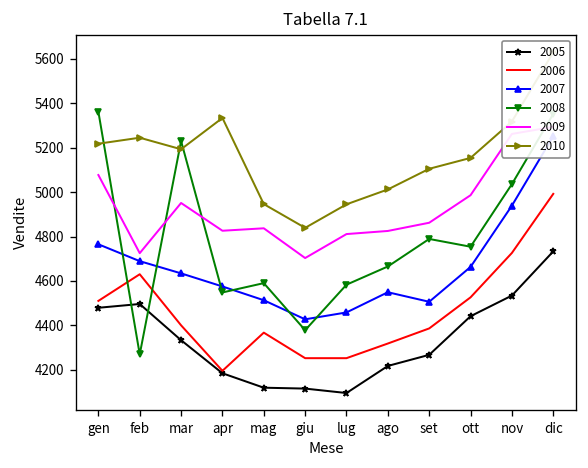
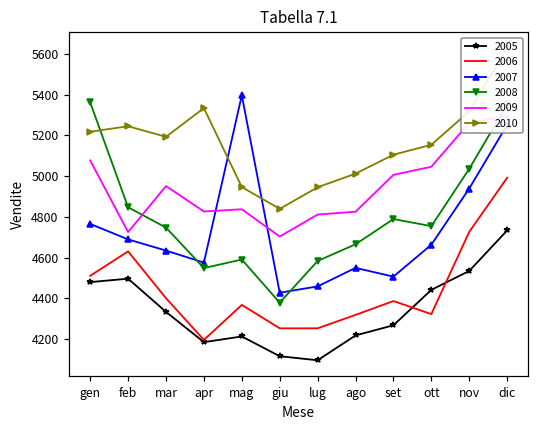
2008, feb: 4270 -> 4850
2008, mar: 5230 -> 4750
2005, mag: 4120 -> 4210
2007, mag: 4510 -> 5400
2009, set: 4860 -> 5010
2006, ott: 4530 -> 4320
2009, ott: 4990 -> 5050
